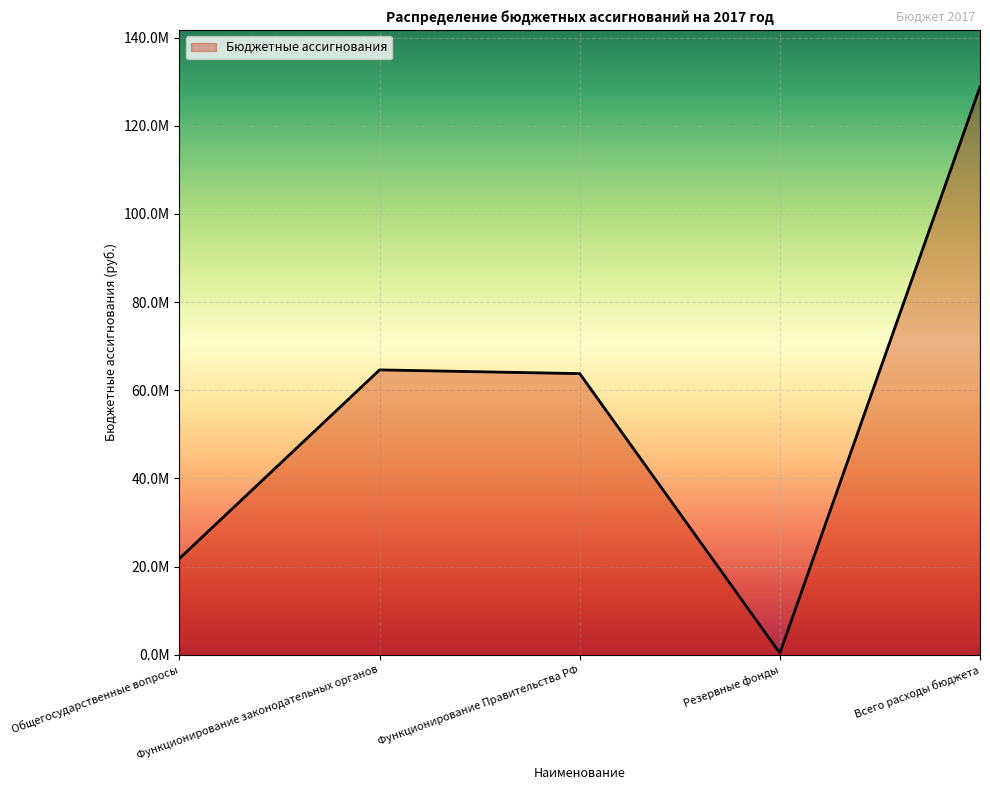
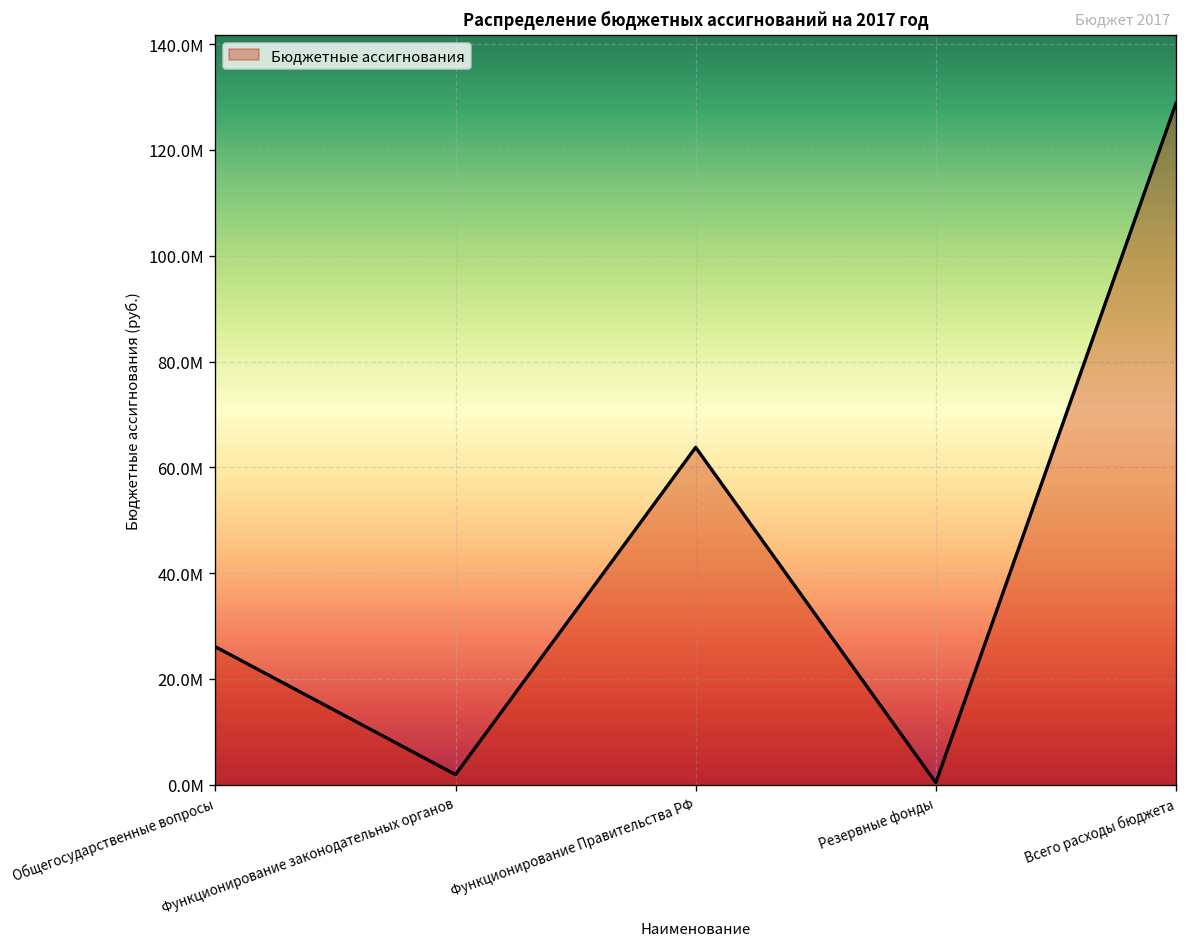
Общегосударственные вопросы: 22000000 -> 26000000
Функционирование законодательных органов: 65000000 -> 2000000
